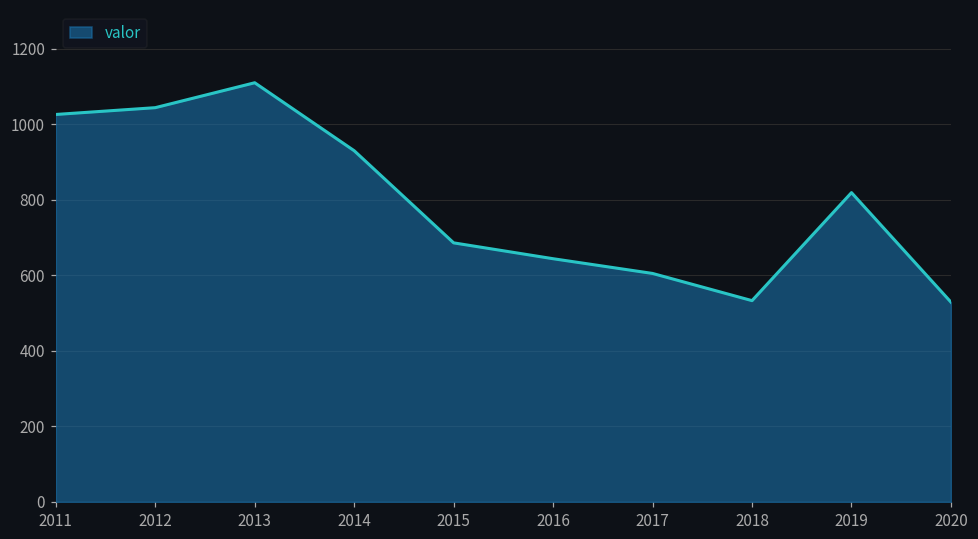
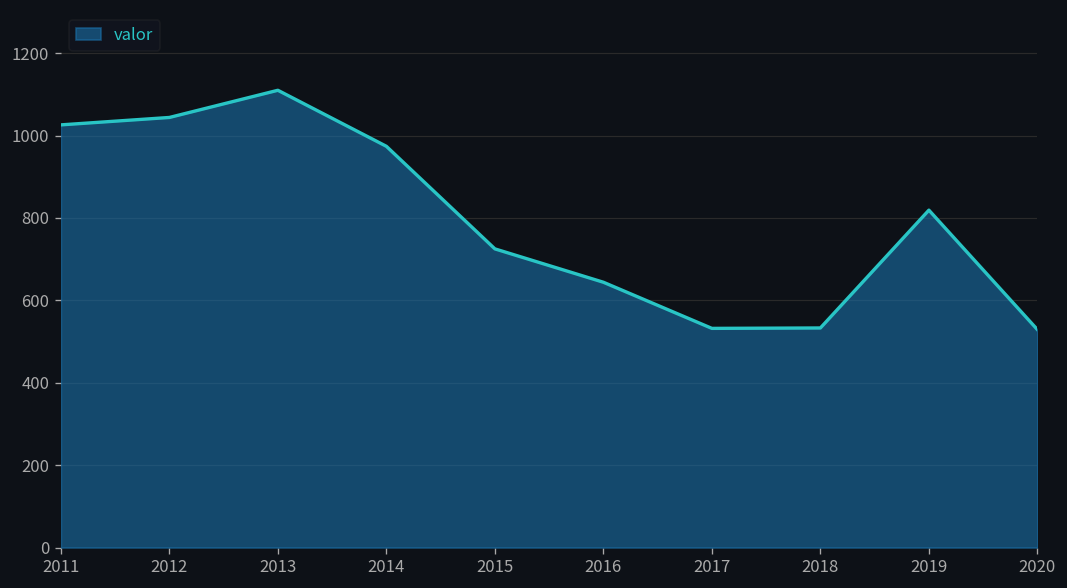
2014: 930 -> 970
2015: 690 -> 730
2017: 610 -> 530
